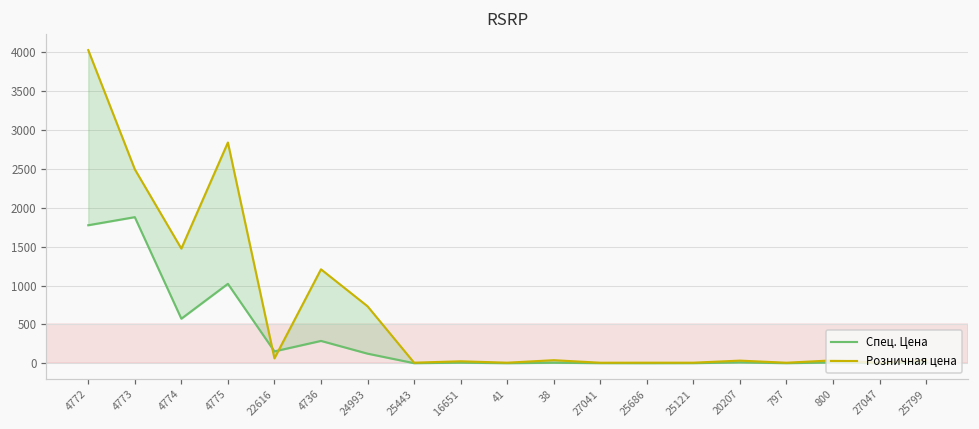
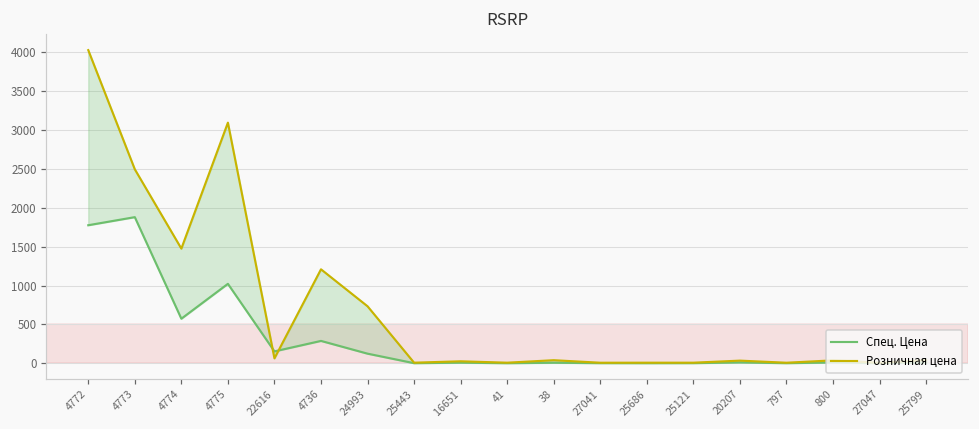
Розничная цена, 4775: 2800 -> 3100
